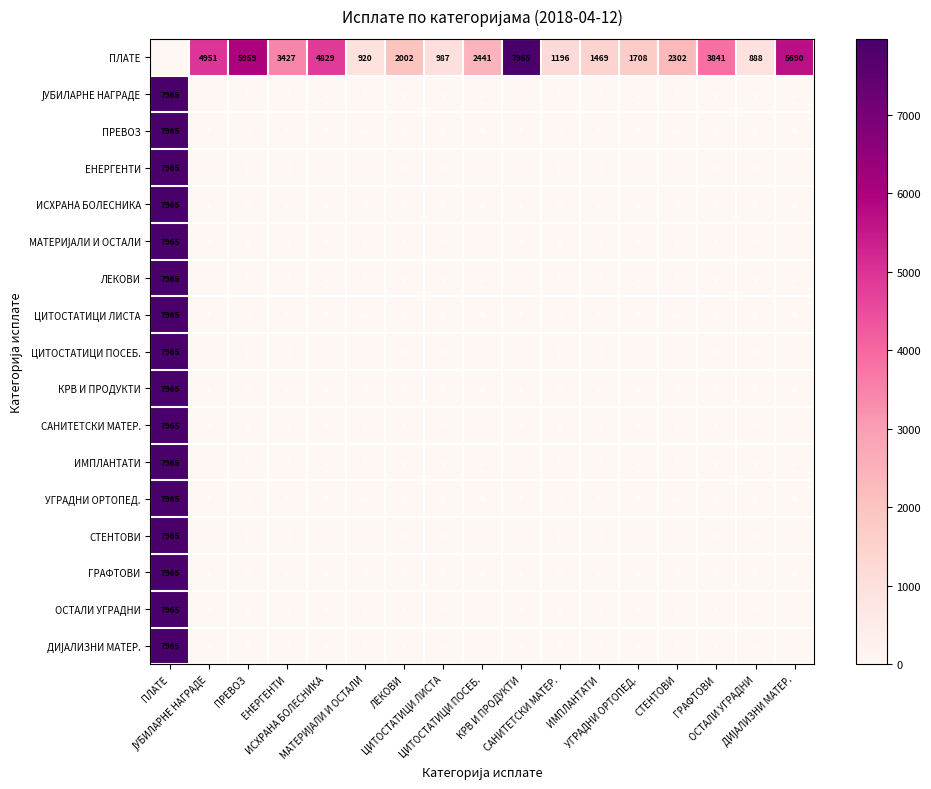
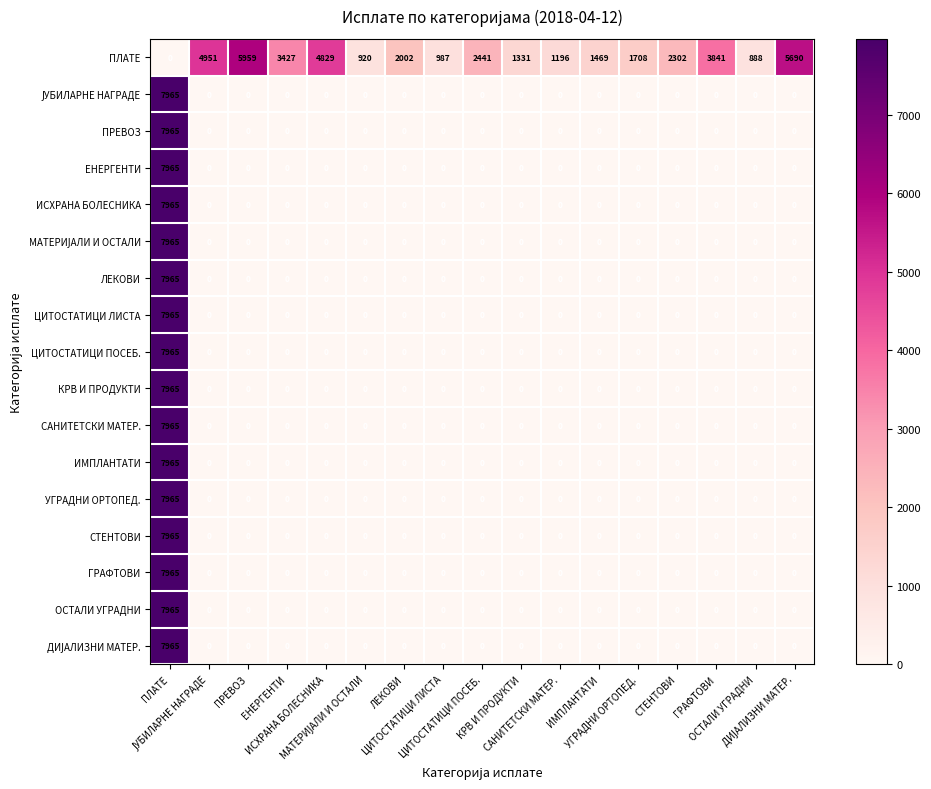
ПЛАТЕ, КРВ И ПРОДУКТИ: 7965 -> 1331
